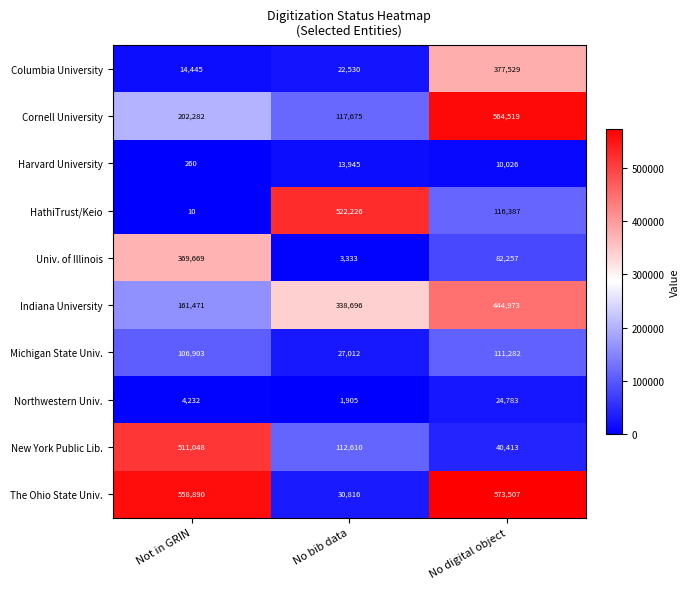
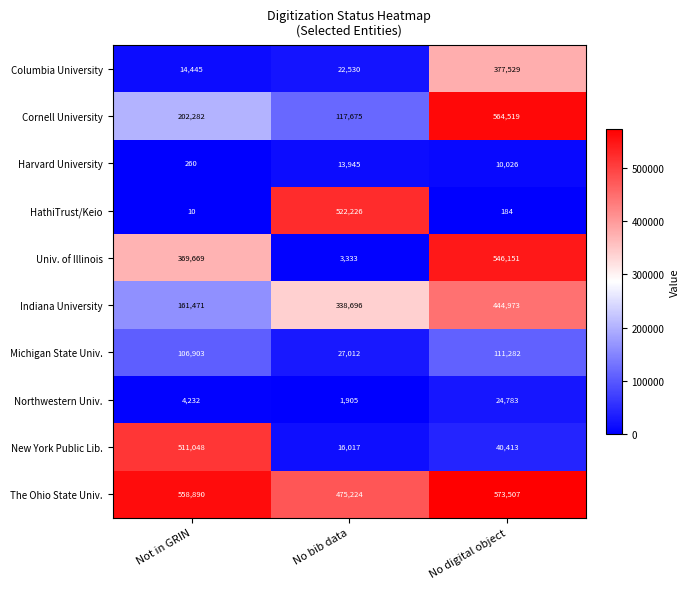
HathiTrust/Keio, No digital object: 116,387 -> 184
Univ. of Illinois, No digital object: 82,257 -> 546,151
New York Public Lib., No bib data: 112,610 -> 16,017
The Ohio State Univ., No bib data: 30,816 -> 475,224
